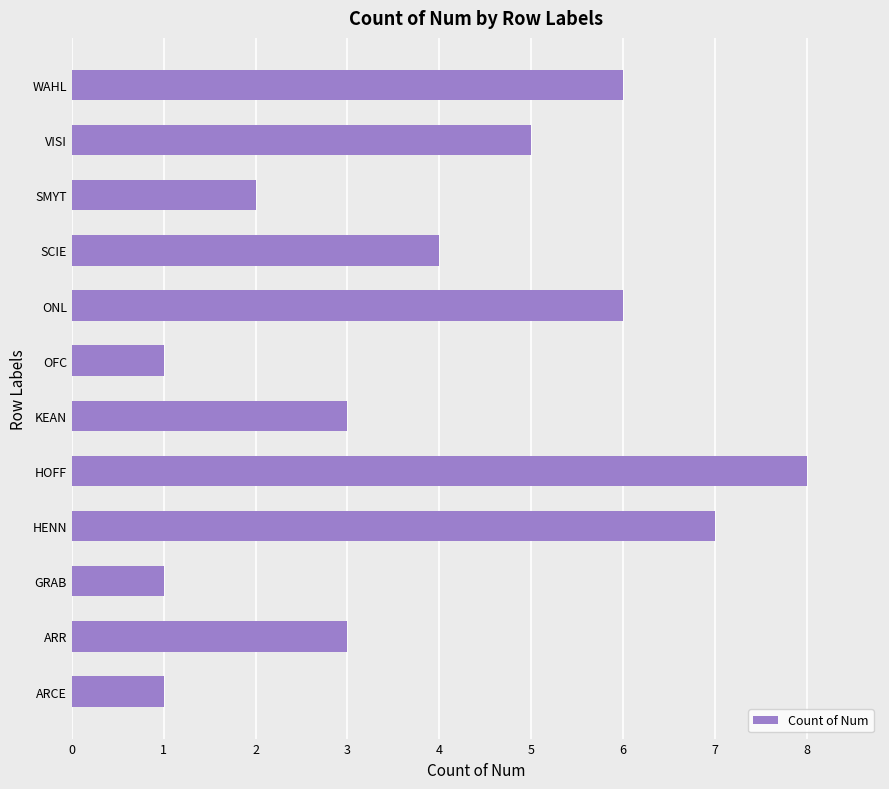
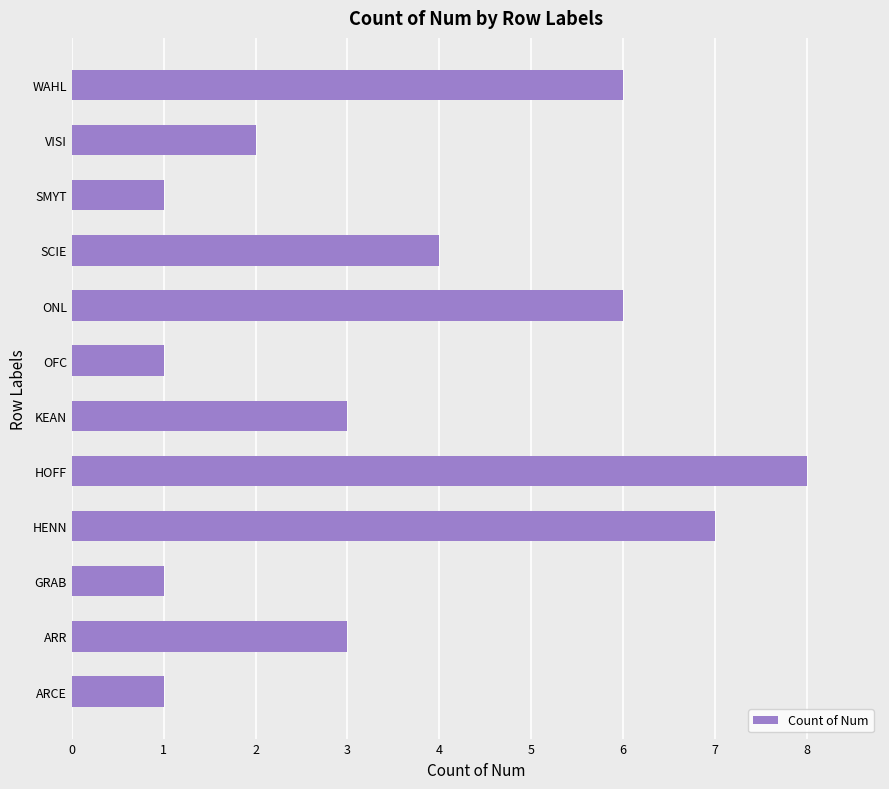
VISI: 5 -> 2
SMYT: 2 -> 1
